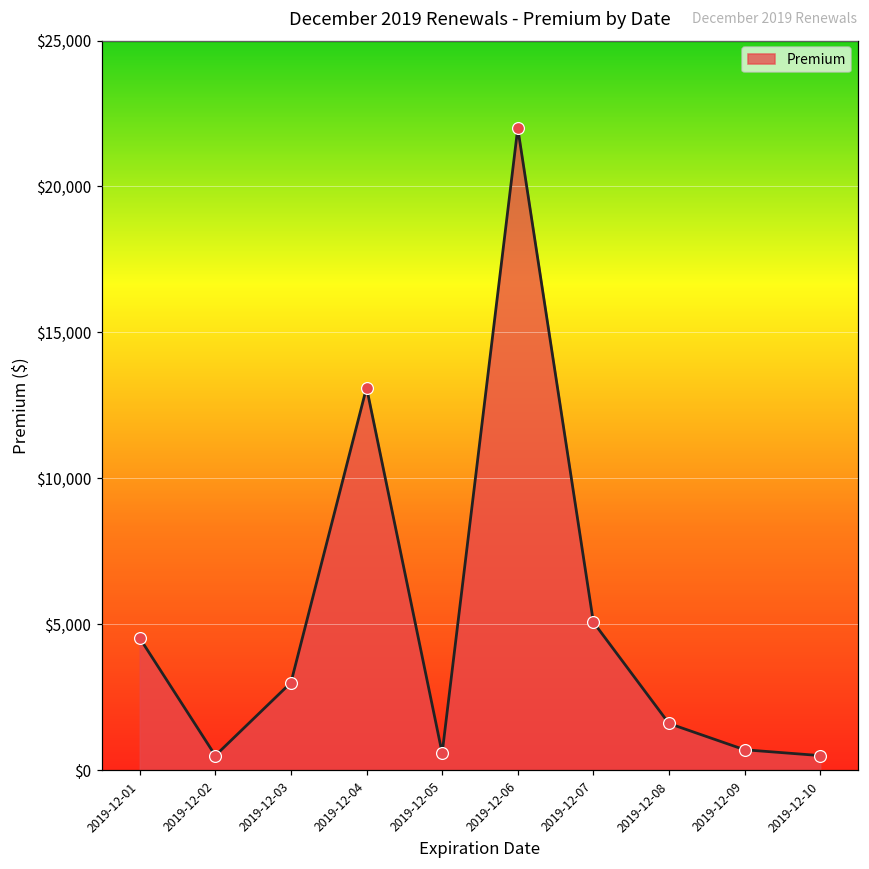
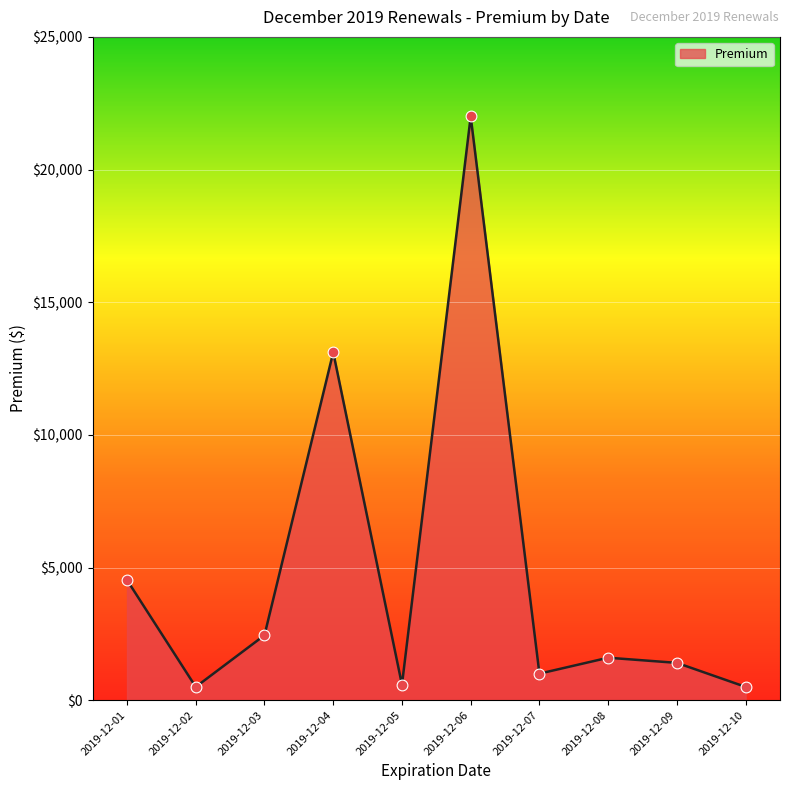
2019-12-03: $3,000 -> $2,400
2019-12-07: $5,100 -> $1,000
2019-12-09: $700 -> $1,400
